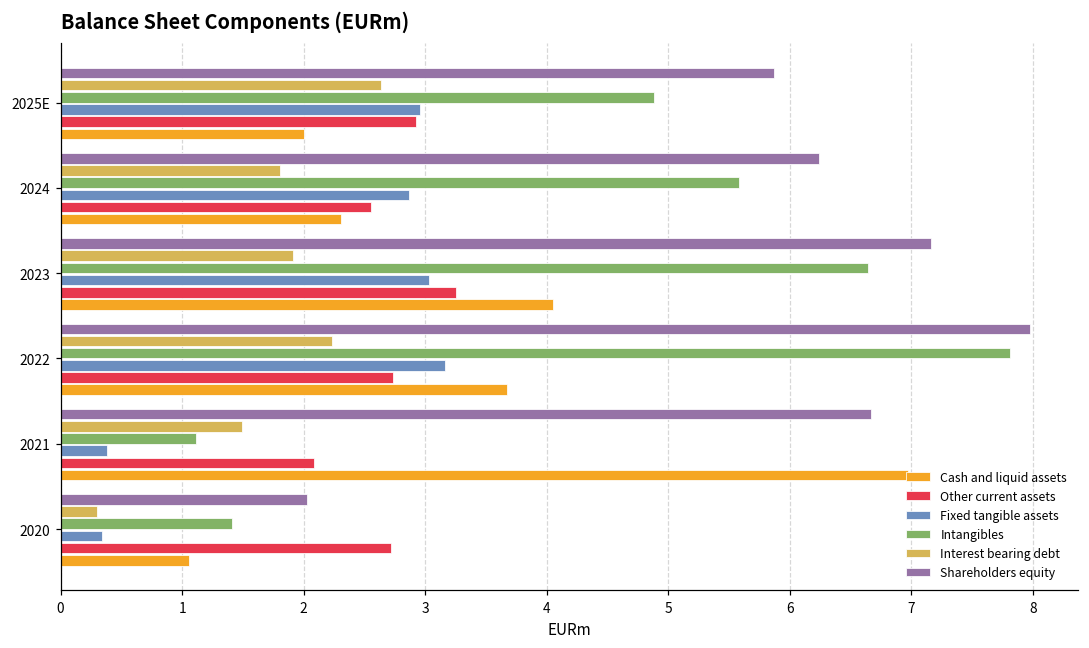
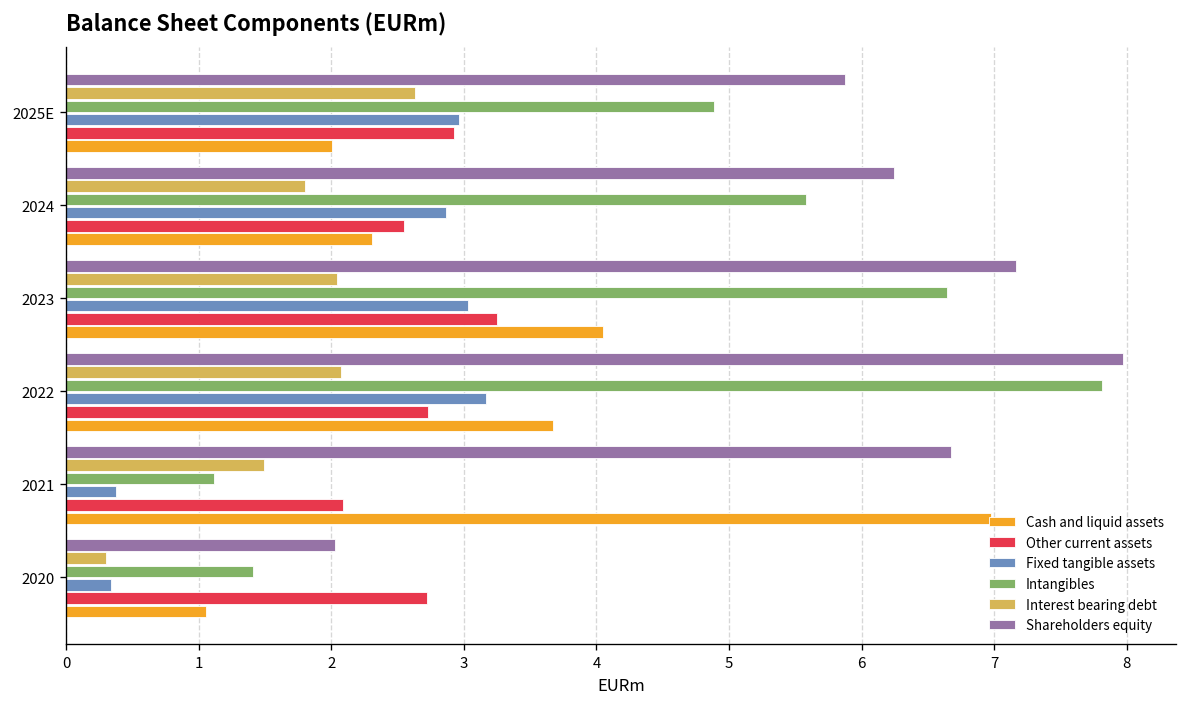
Interest bearing debt, 2023: 1.91 -> 2.05
Interest bearing debt, 2022: 2.23 -> 2.07
